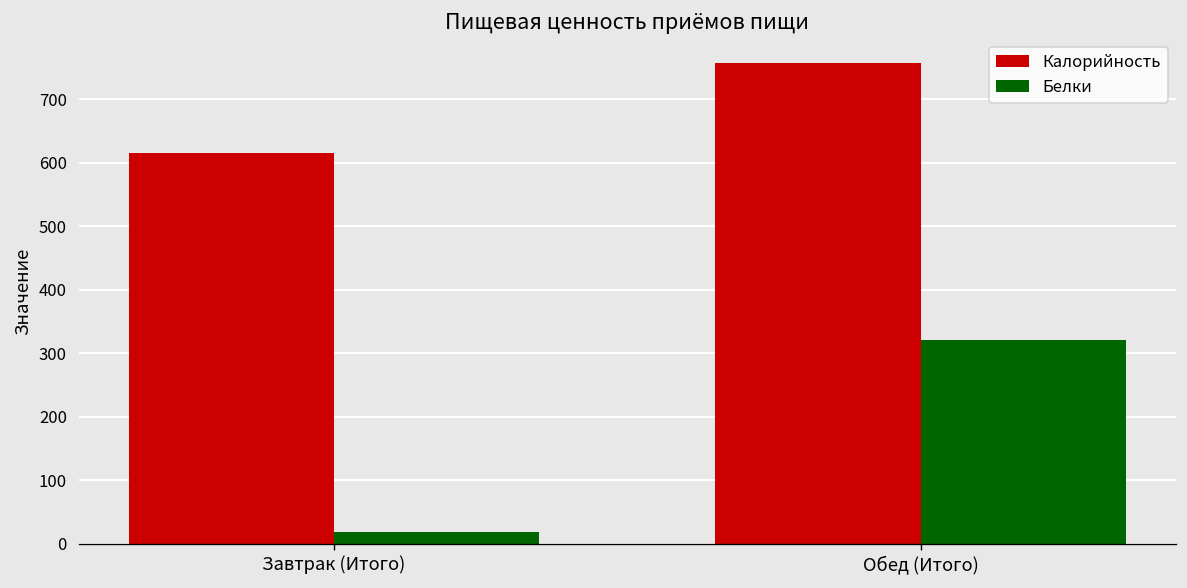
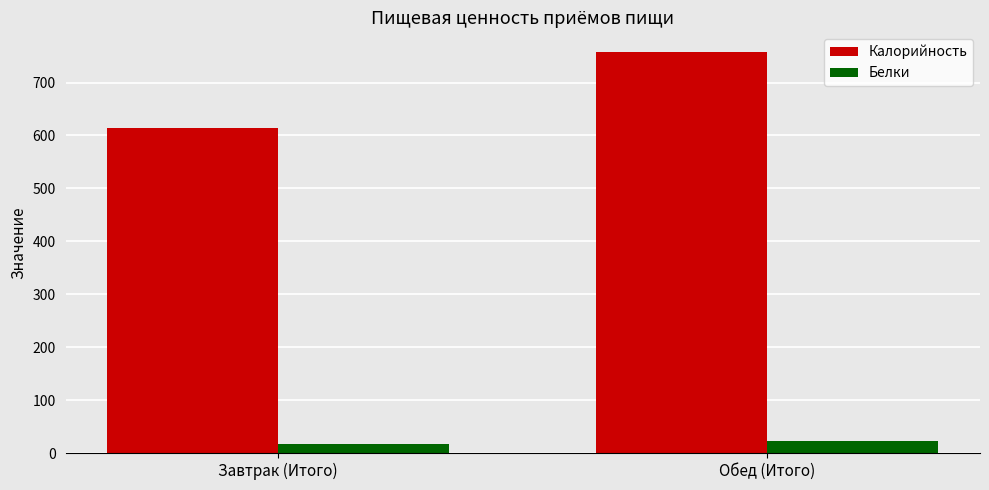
Белки, Обед (Итого): 320 -> 20
